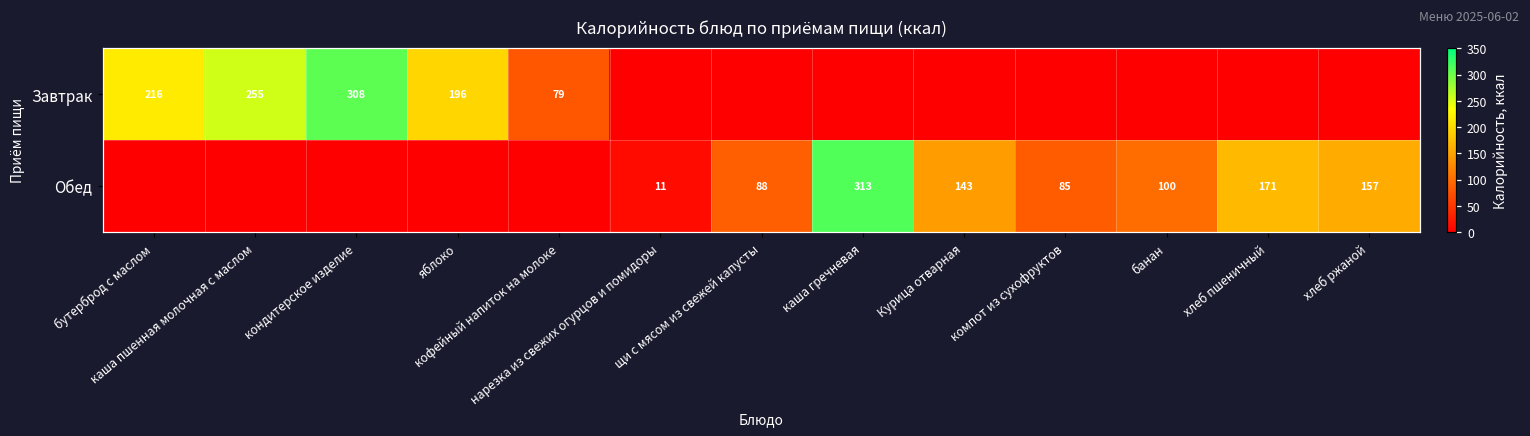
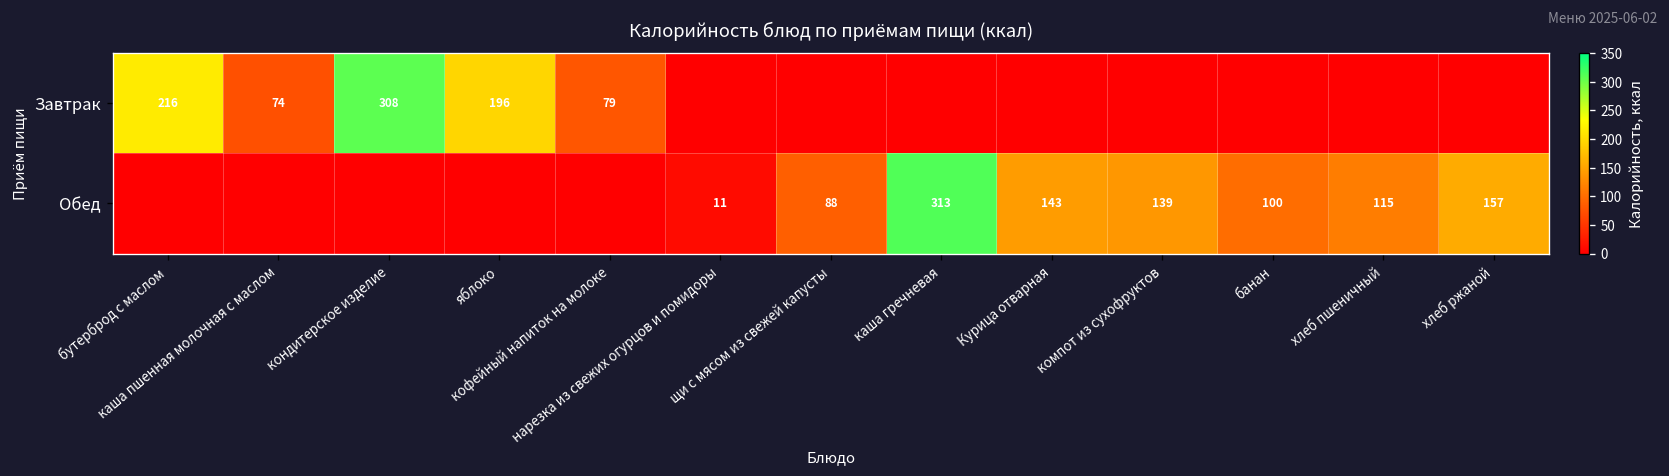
Завтрак, каша пшенная молочная с маслом: 255 -> 74
Обед, компот из сухофруктов: 85 -> 139
Обед, хлеб пшеничный: 171 -> 115
